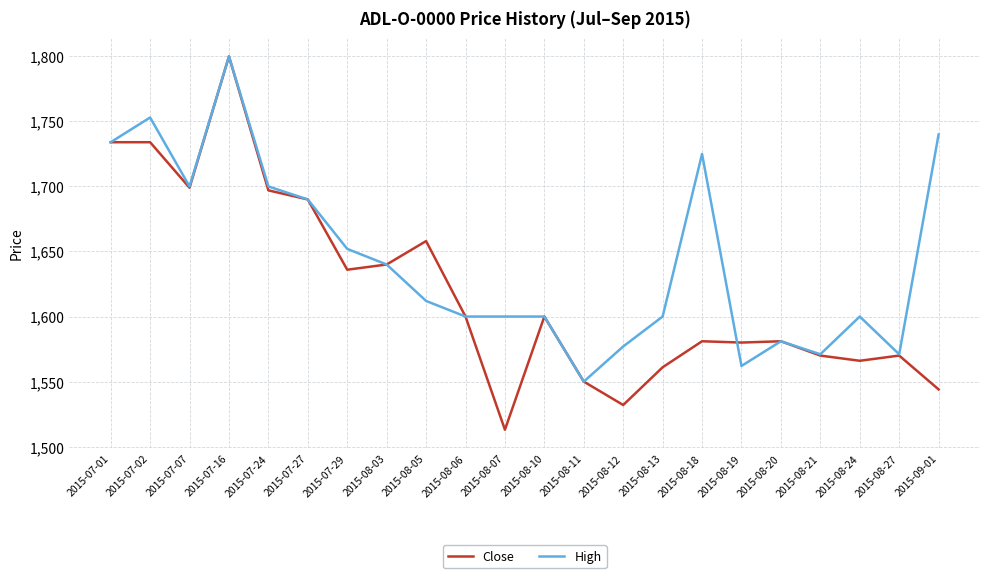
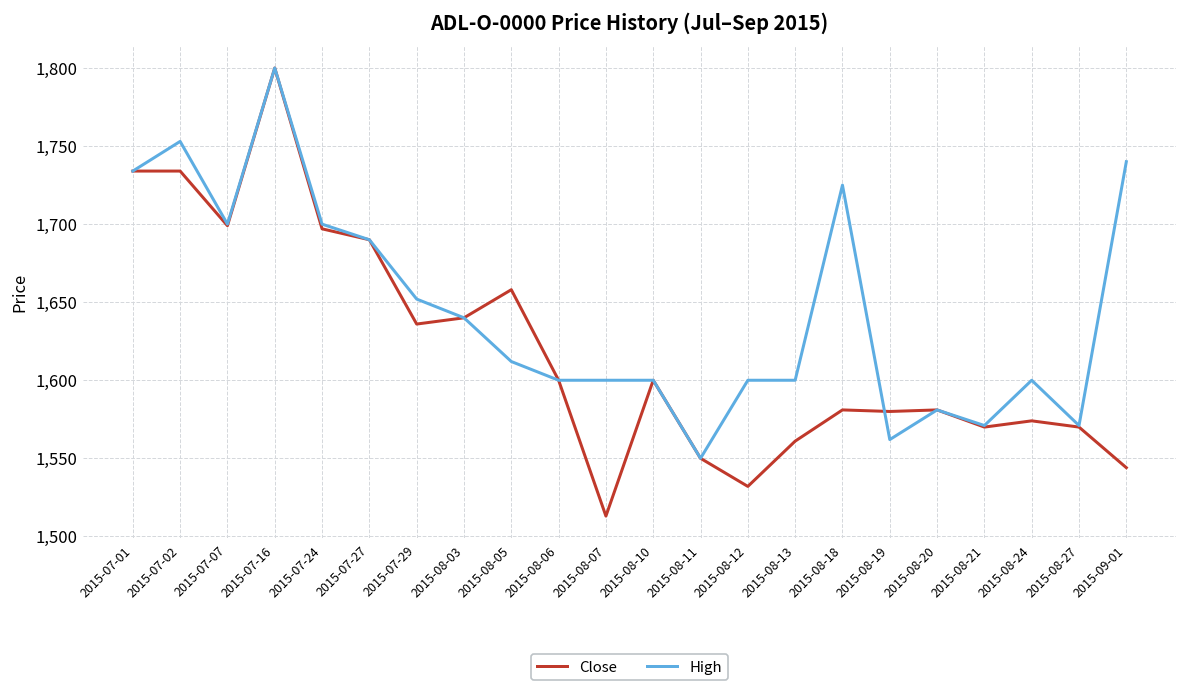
High, 2015-08-12: 1,577 -> 1,600
Close, 2015-08-24: 1,566 -> 1,574
